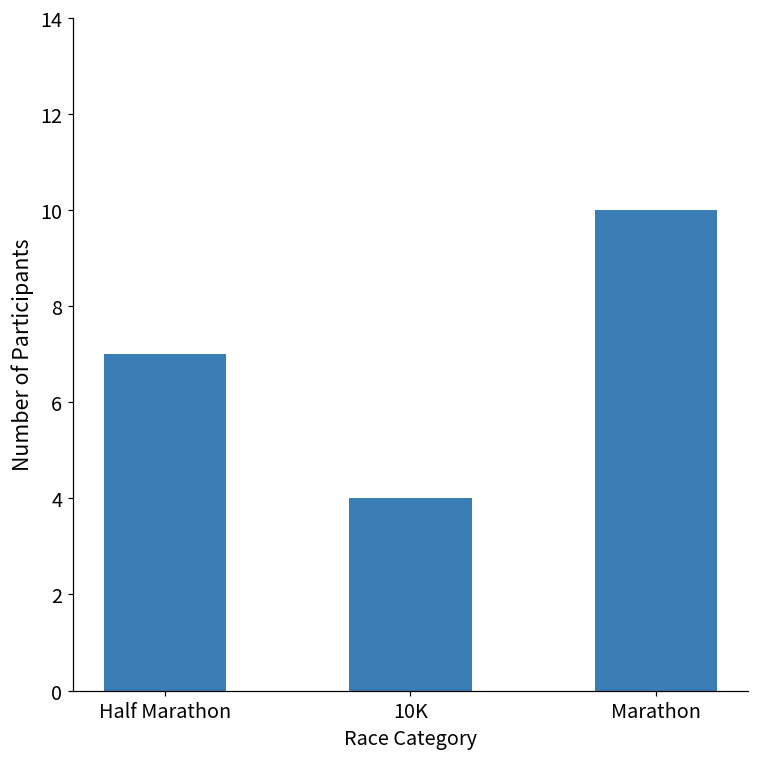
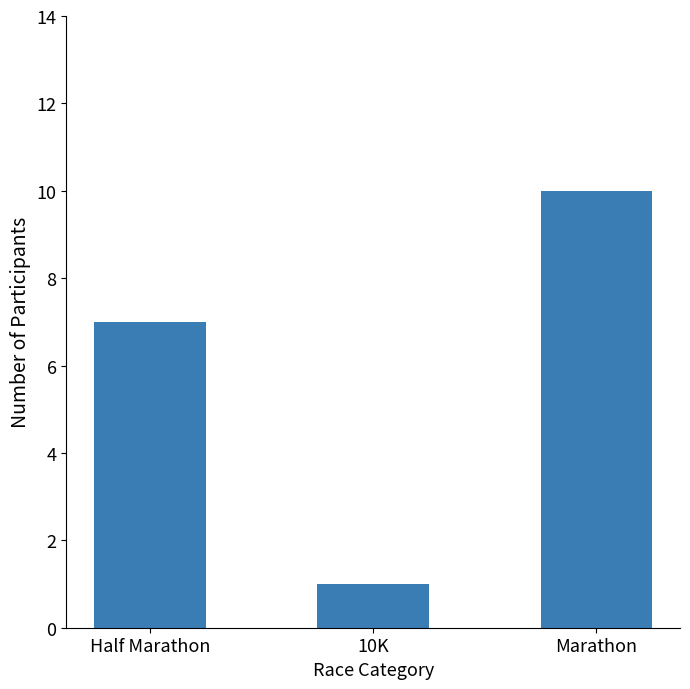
10K: 4 -> 1
